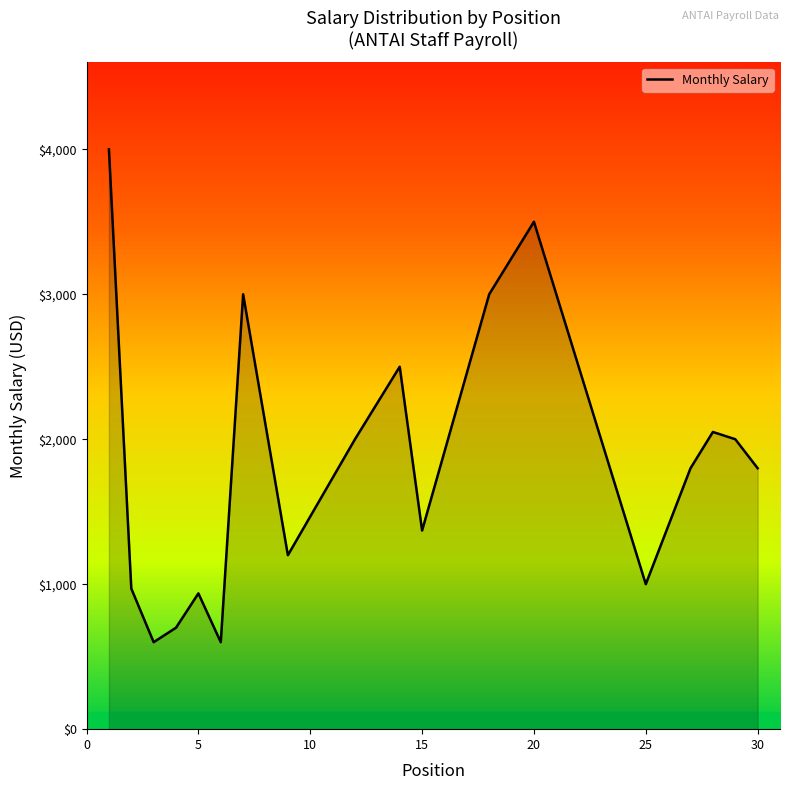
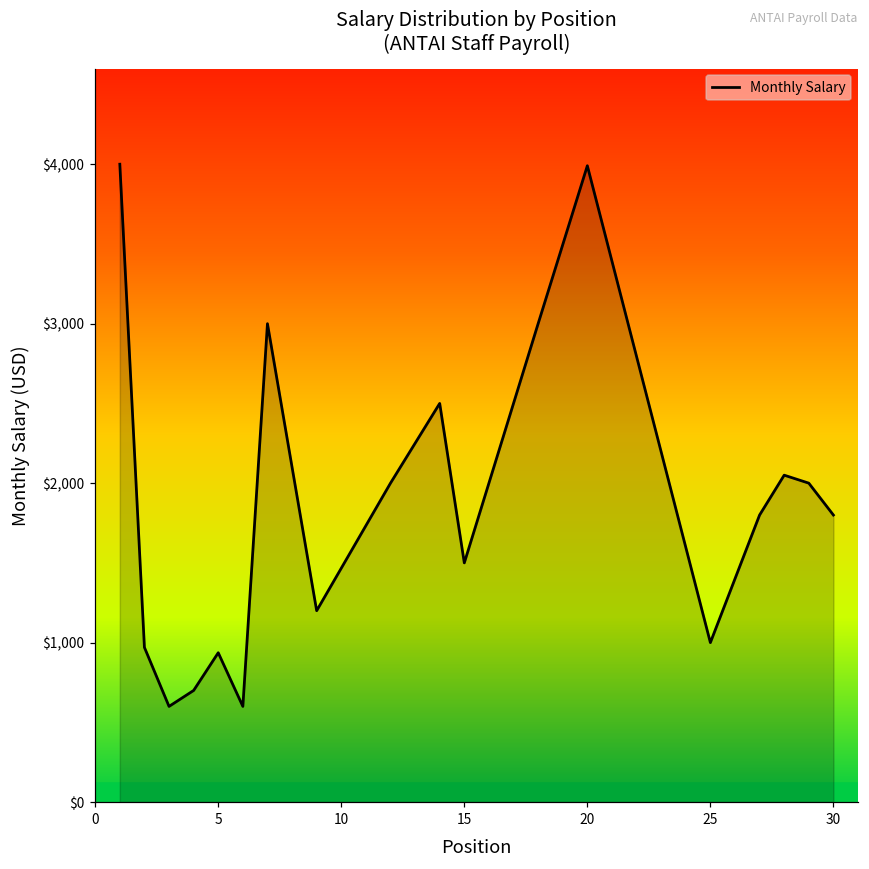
15: $1,370 -> $1,500
20: $3,500 -> $3,990
